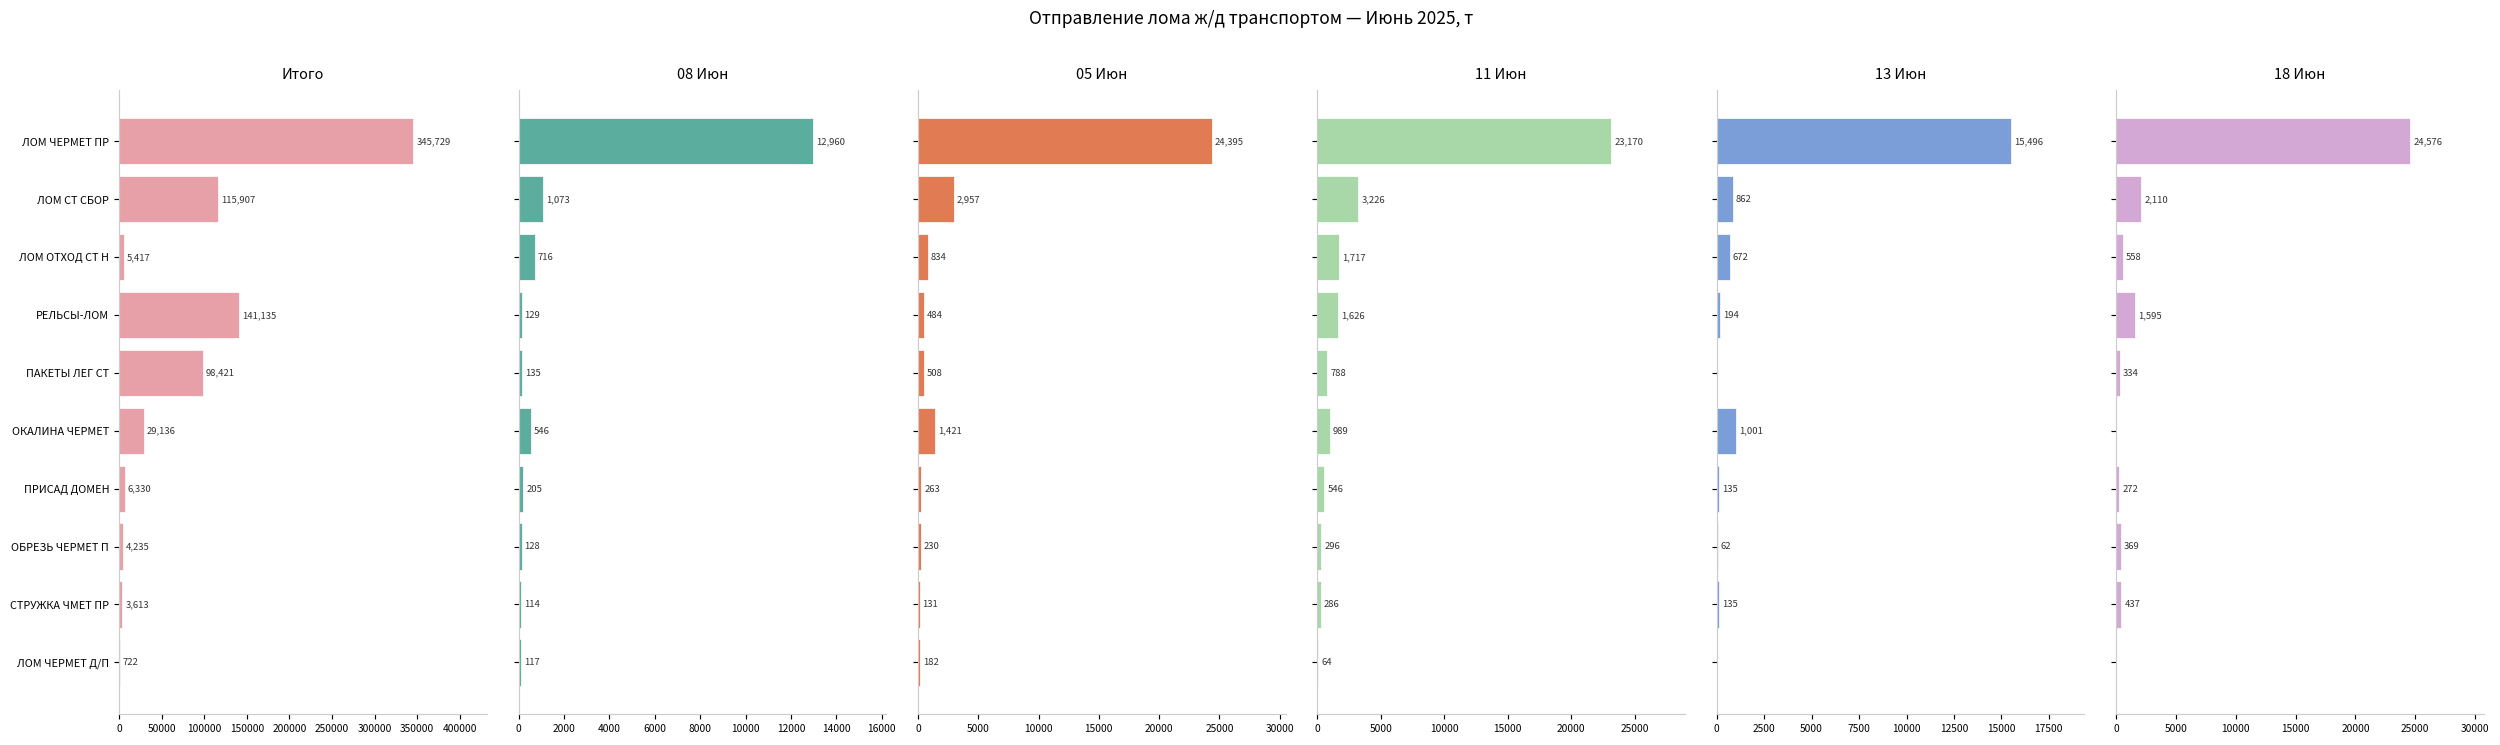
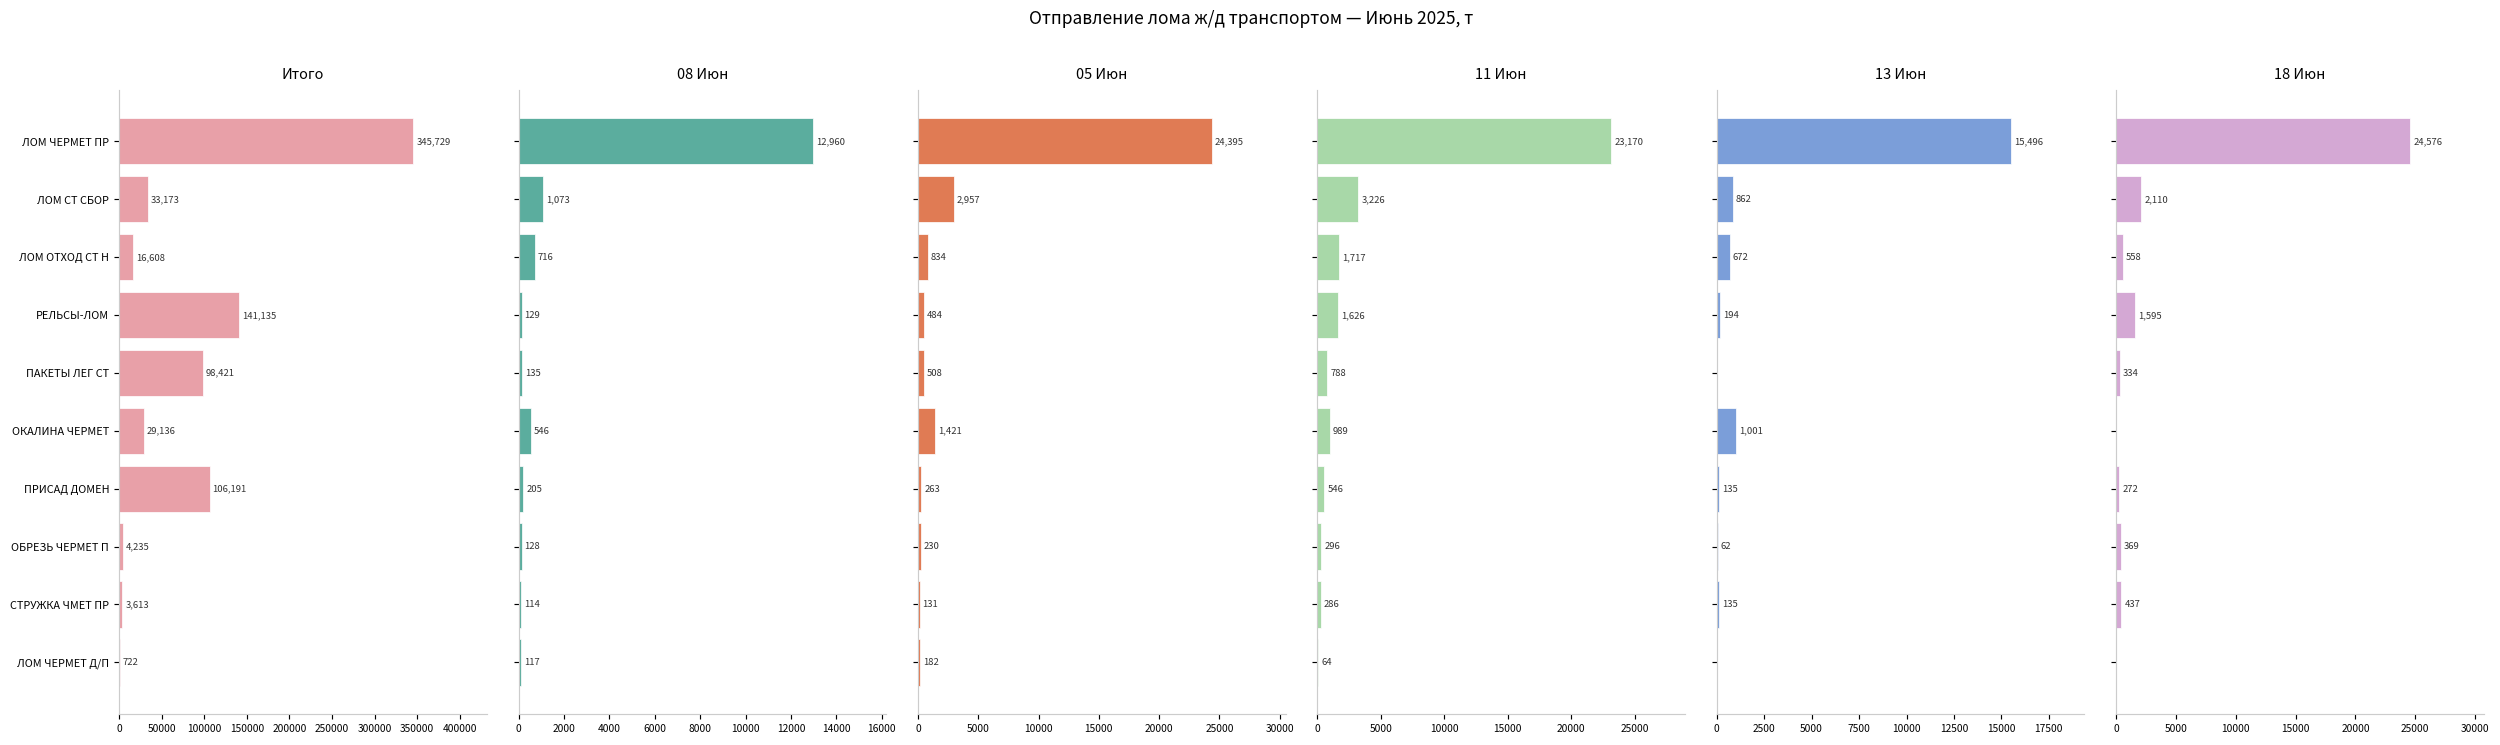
Итого, ЛОМ СТ СБОР: 115,907 -> 33,173
Итого, ЛОМ ОТХОД СТ Н: 5,417 -> 16,608
Итого, ПРИСАД ДОМЕН: 6,330 -> 106,191
